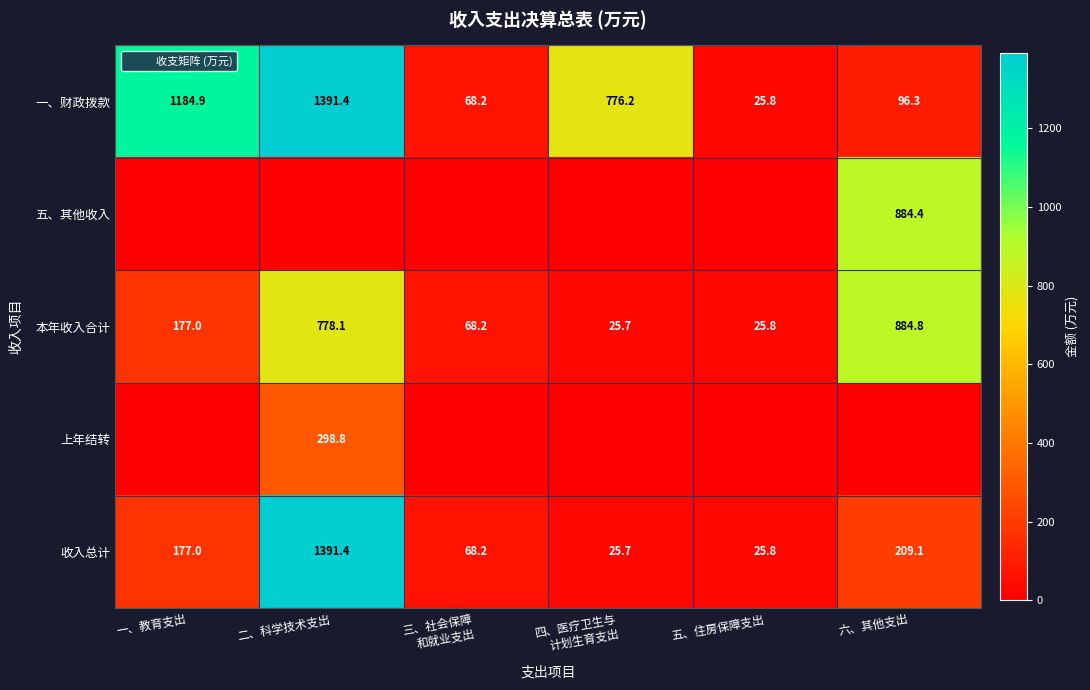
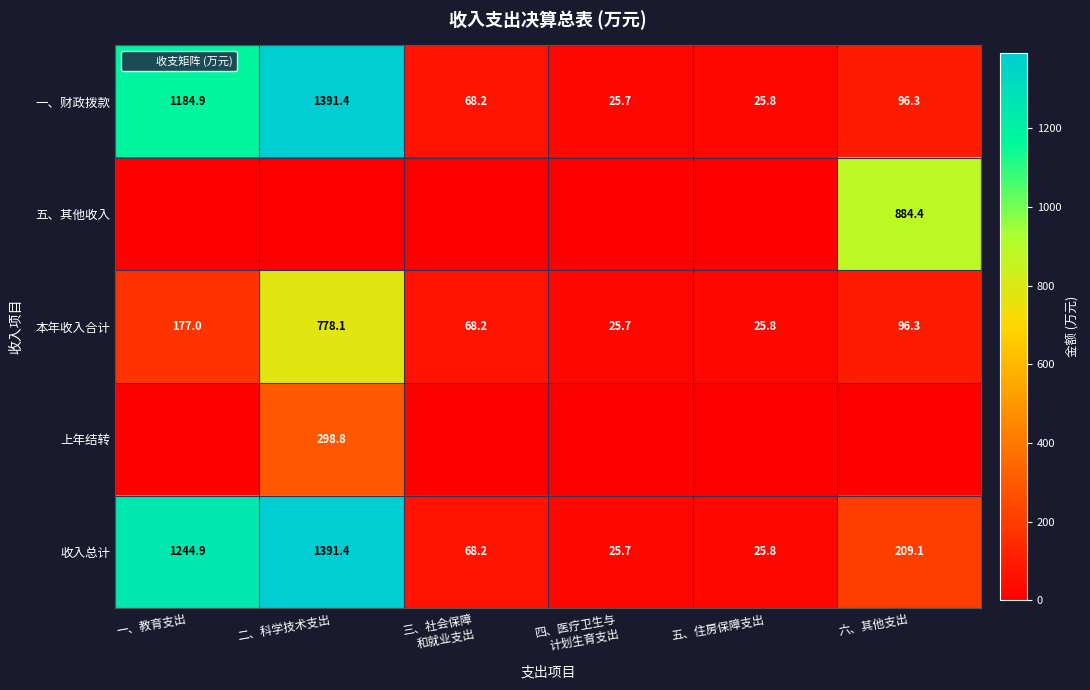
一、财政拨款, 四、医疗卫生与 计划生育支出: 776.2 -> 25.7
本年收入合计, 六、其他支出: 884.8 -> 96.3
收入总计, 一、教育支出: 177.0 -> 1244.9
